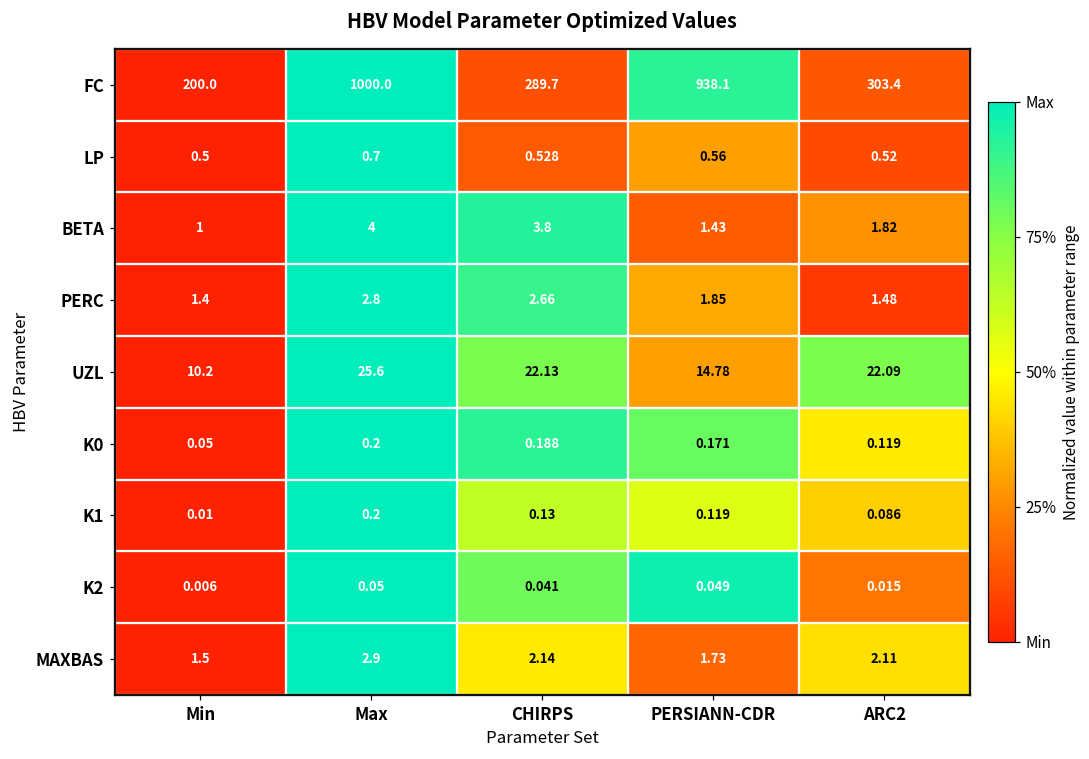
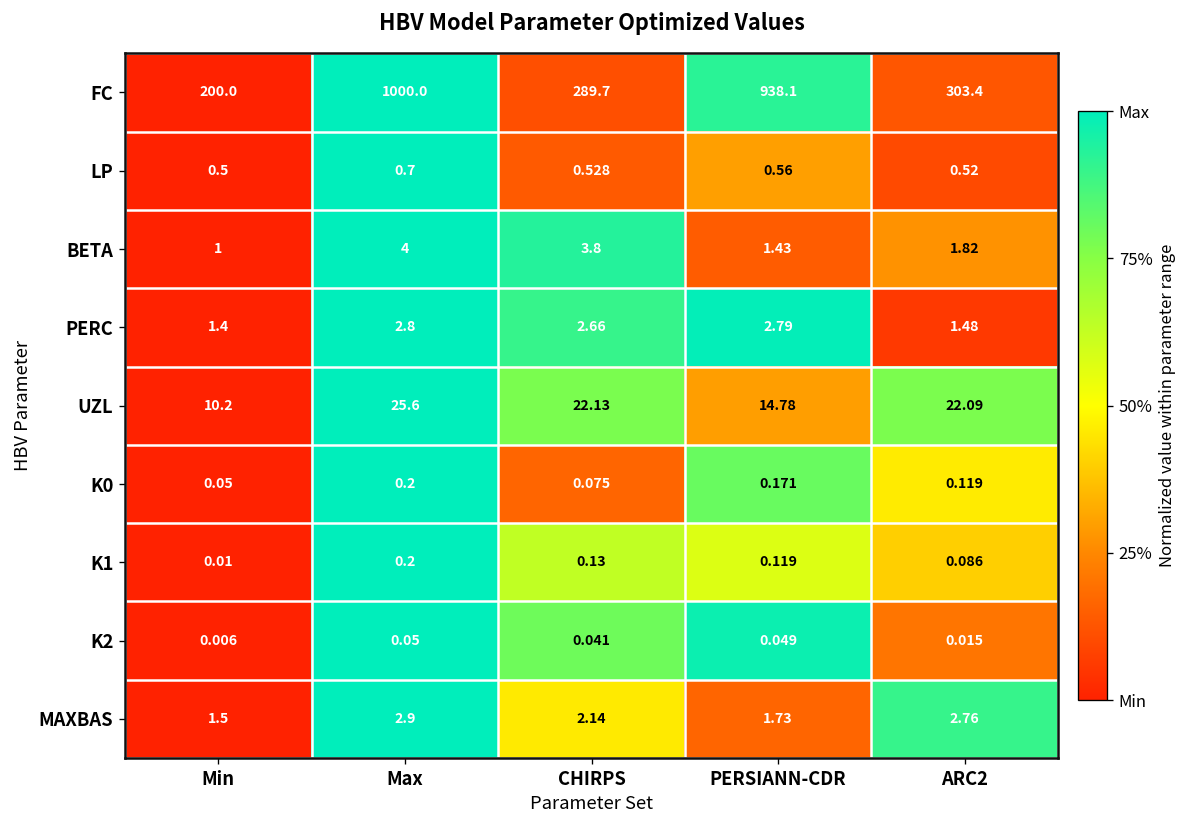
PERC, PERSIANN-CDR: 1.85 -> 2.79
K0, CHIRPS: 0.188 -> 0.075
MAXBAS, ARC2: 2.11 -> 2.76
